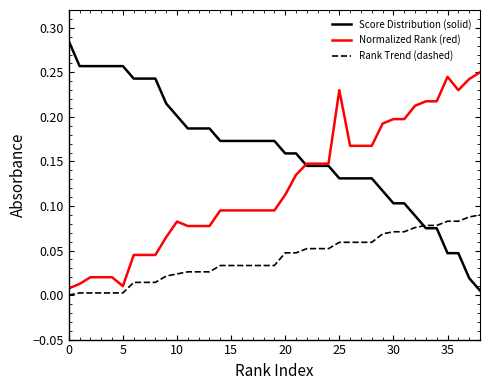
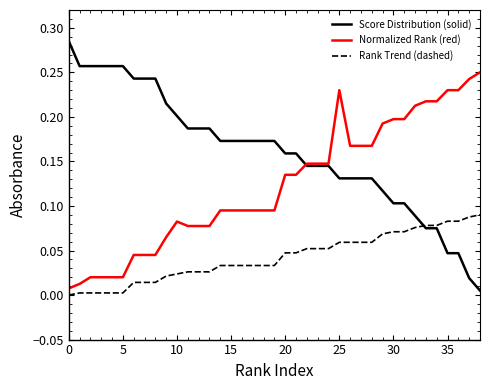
Normalized Rank (red), 5: 0.01 -> 0.02
Normalized Rank (red), 20: 0.11 -> 0.14
Normalized Rank (red), 35: 0.25 -> 0.23
